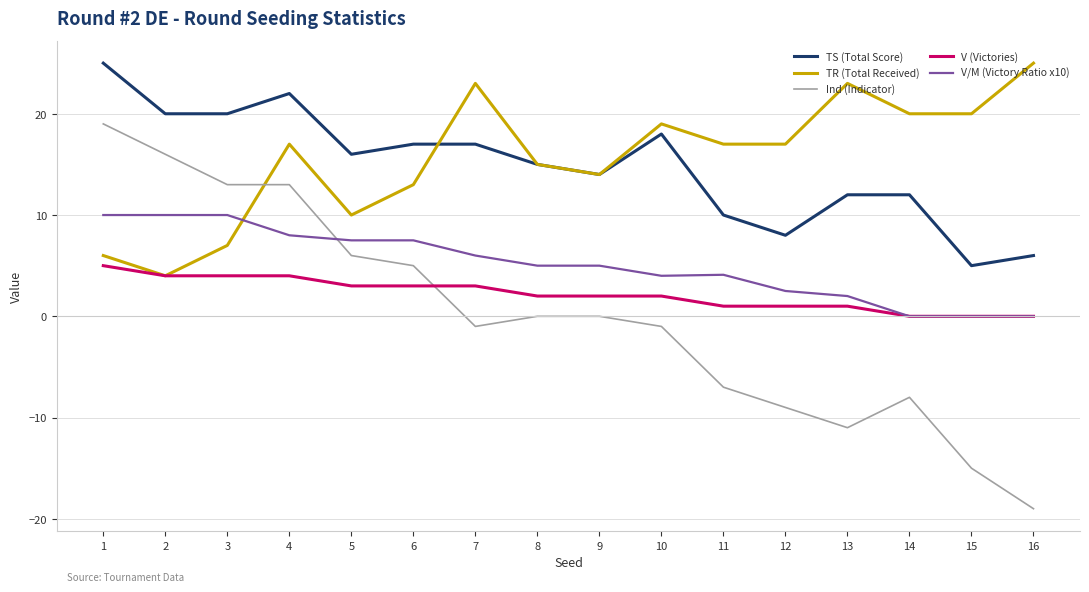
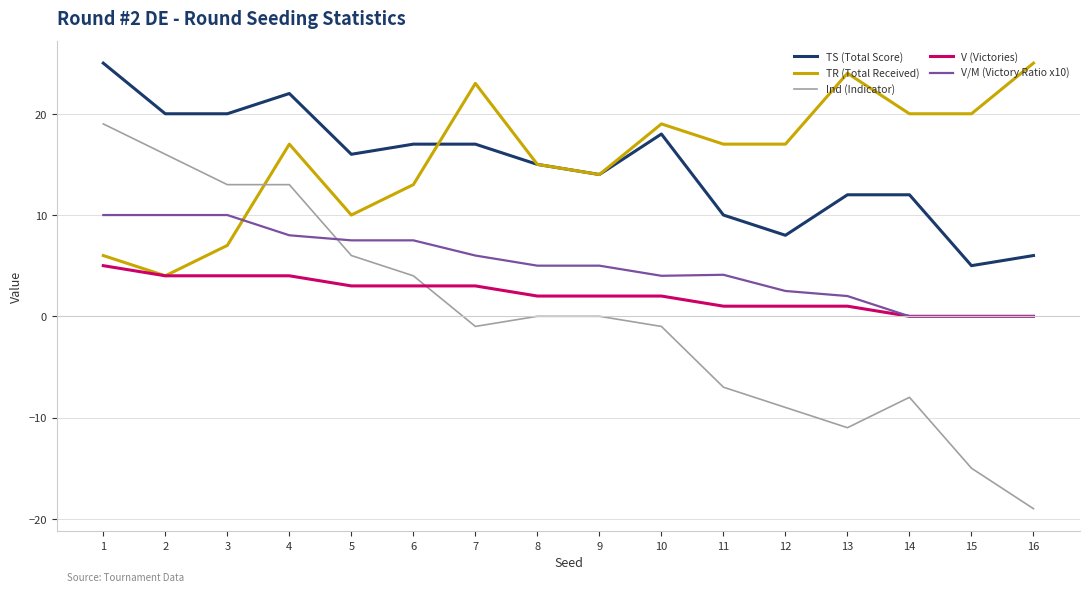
Ind (Indicator), 6: 5 -> 4
TR (Total Received), 13: 23 -> 24
